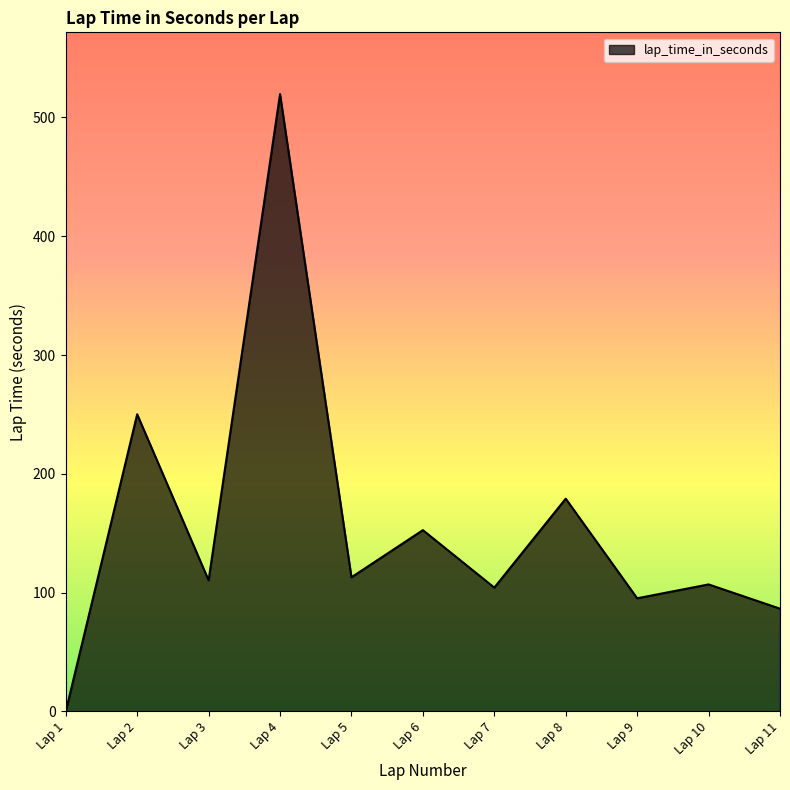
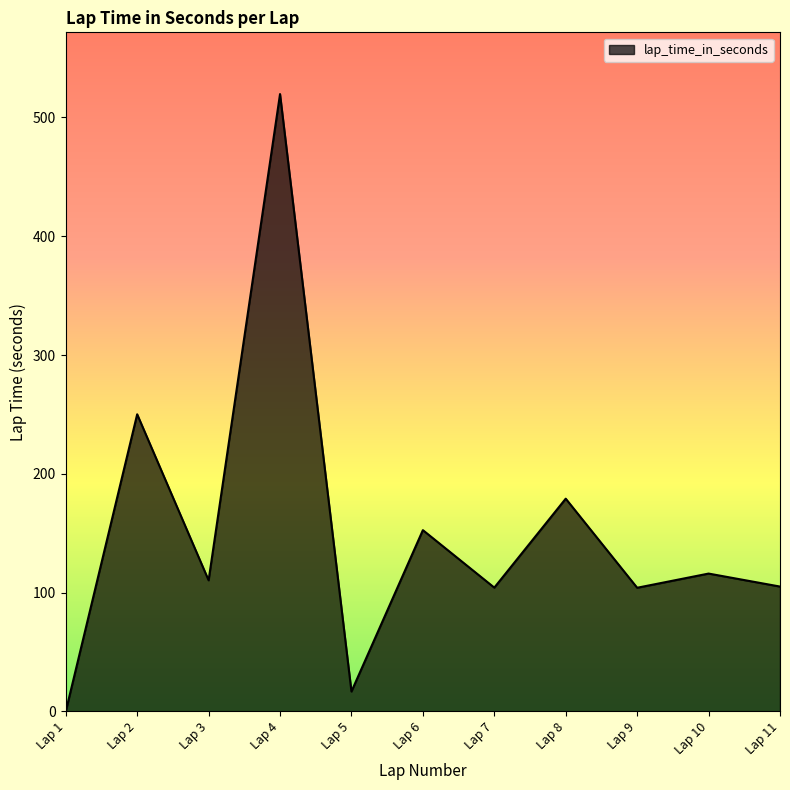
Lap 5: 113 -> 17
Lap 9: 95 -> 104
Lap 10: 107 -> 116
Lap 11: 87 -> 105
